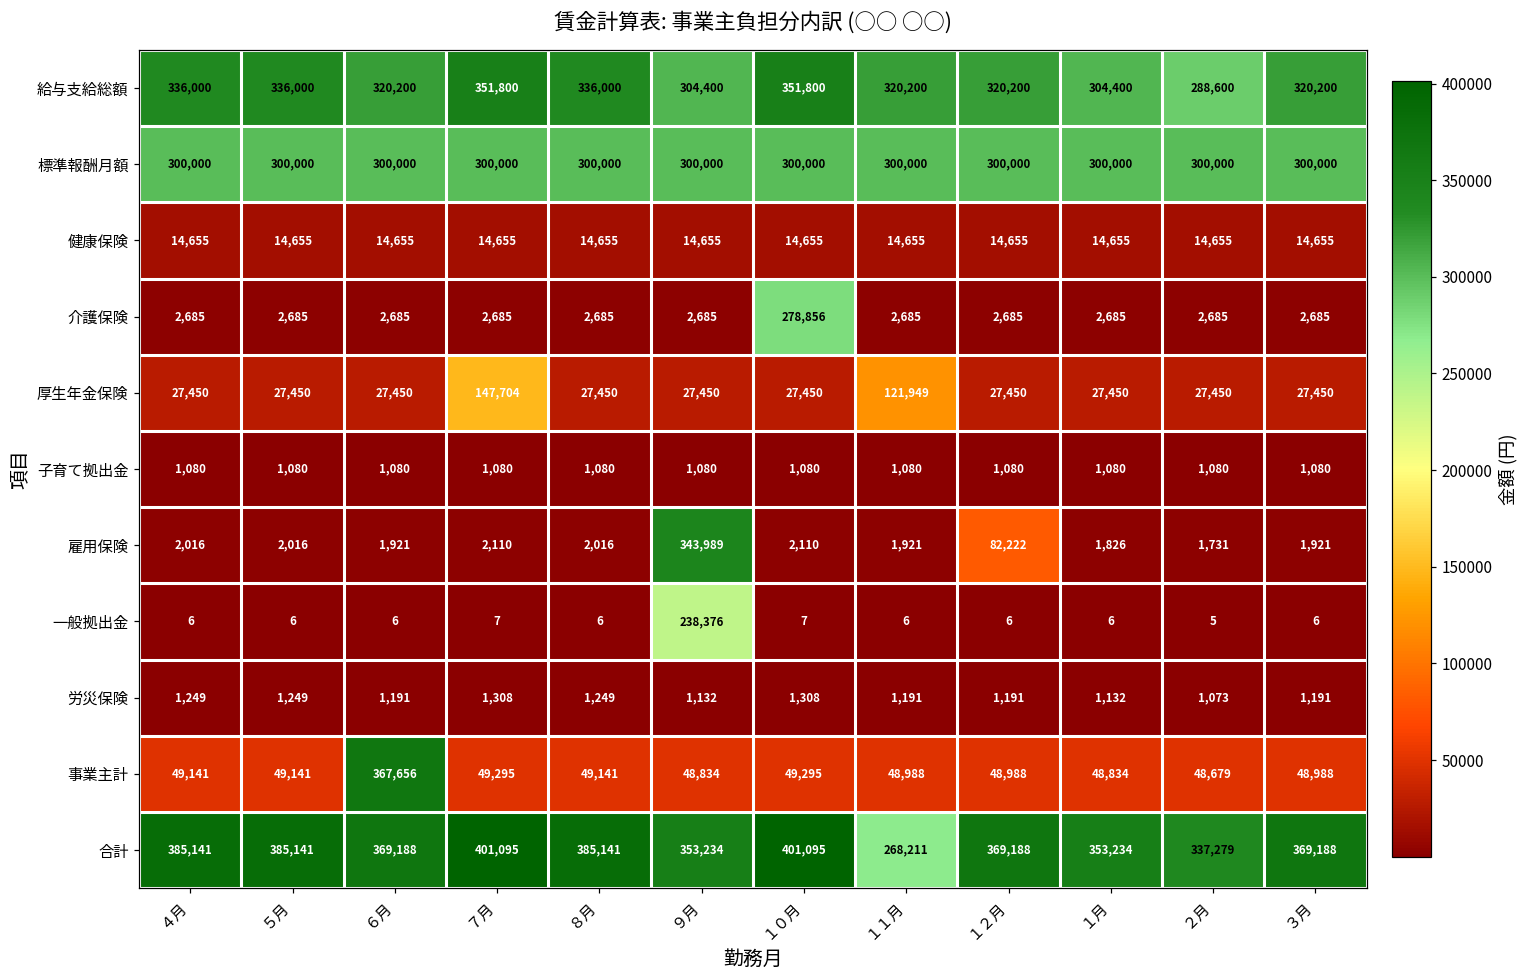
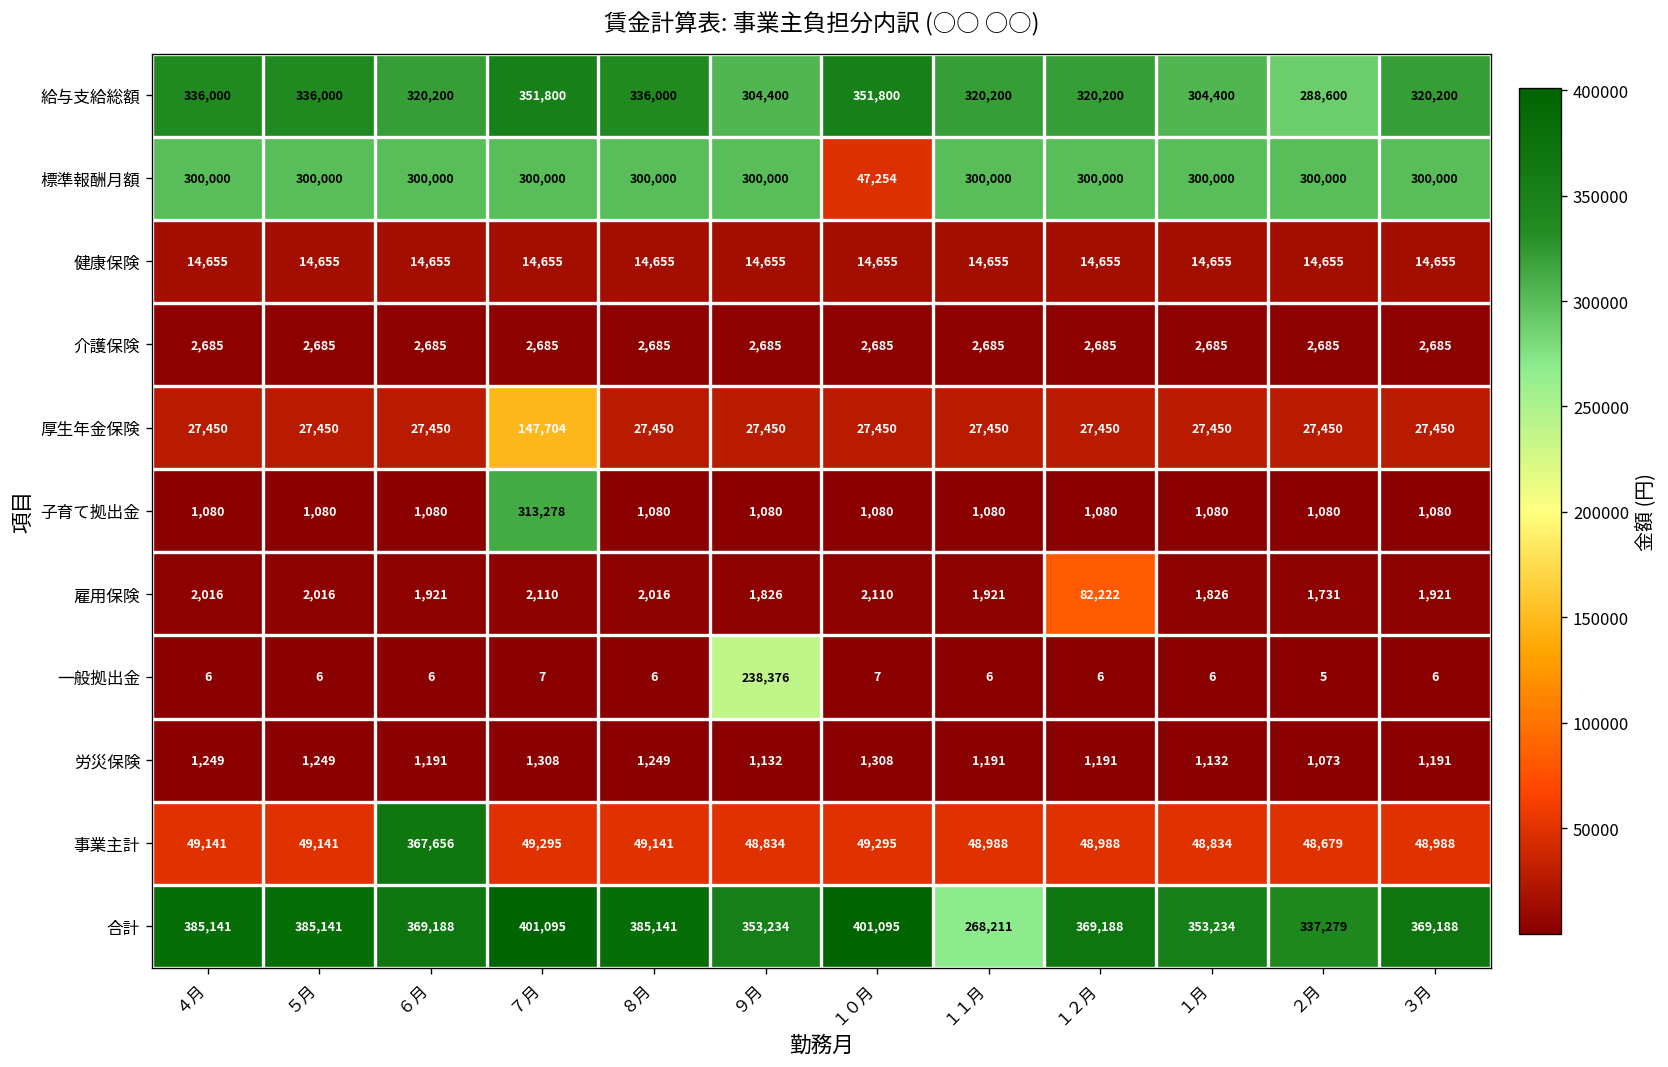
標準報酬月額, １０月: 300,000 -> 47,254
介護保険, １０月: 278,856 -> 2,685
厚生年金保険, １１月: 121,949 -> 27,450
子育て拠出金, ７月: 1,080 -> 313,278
雇用保険, ９月: 343,989 -> 1,826
